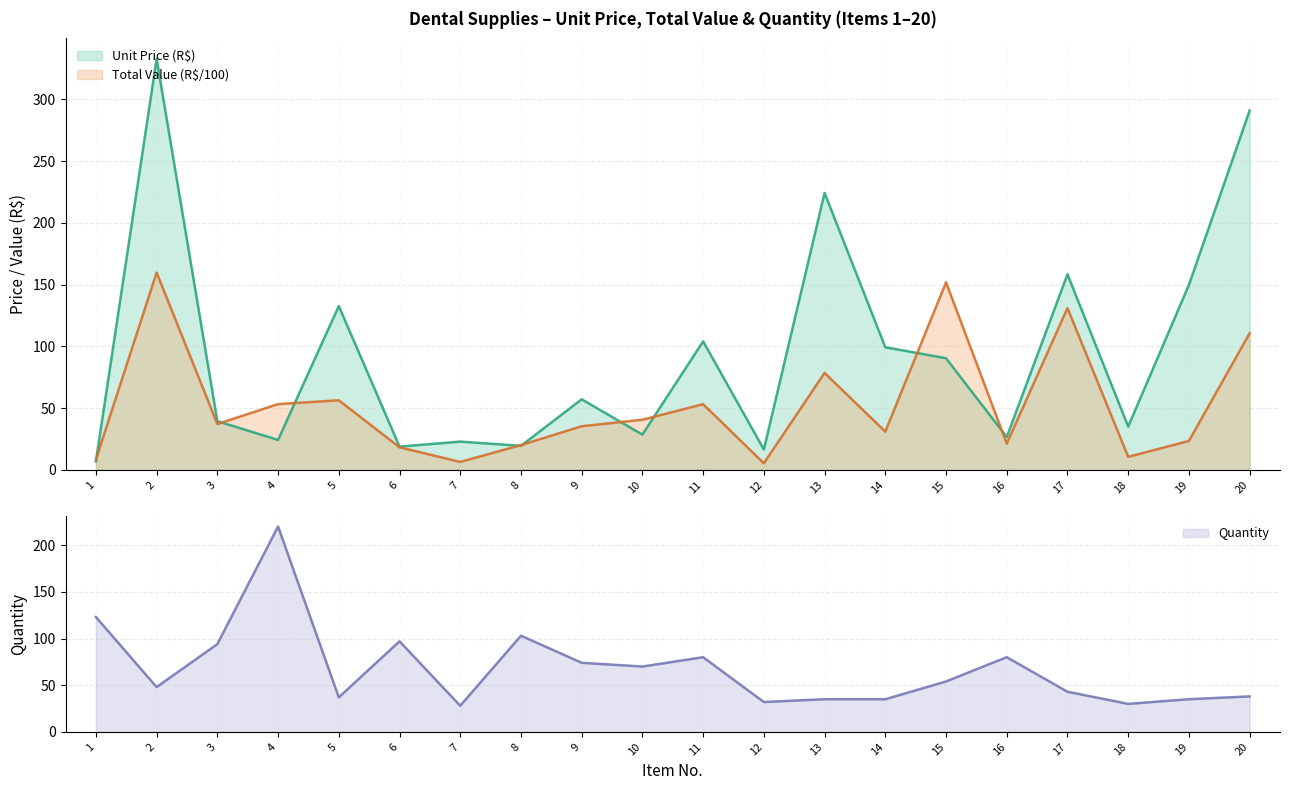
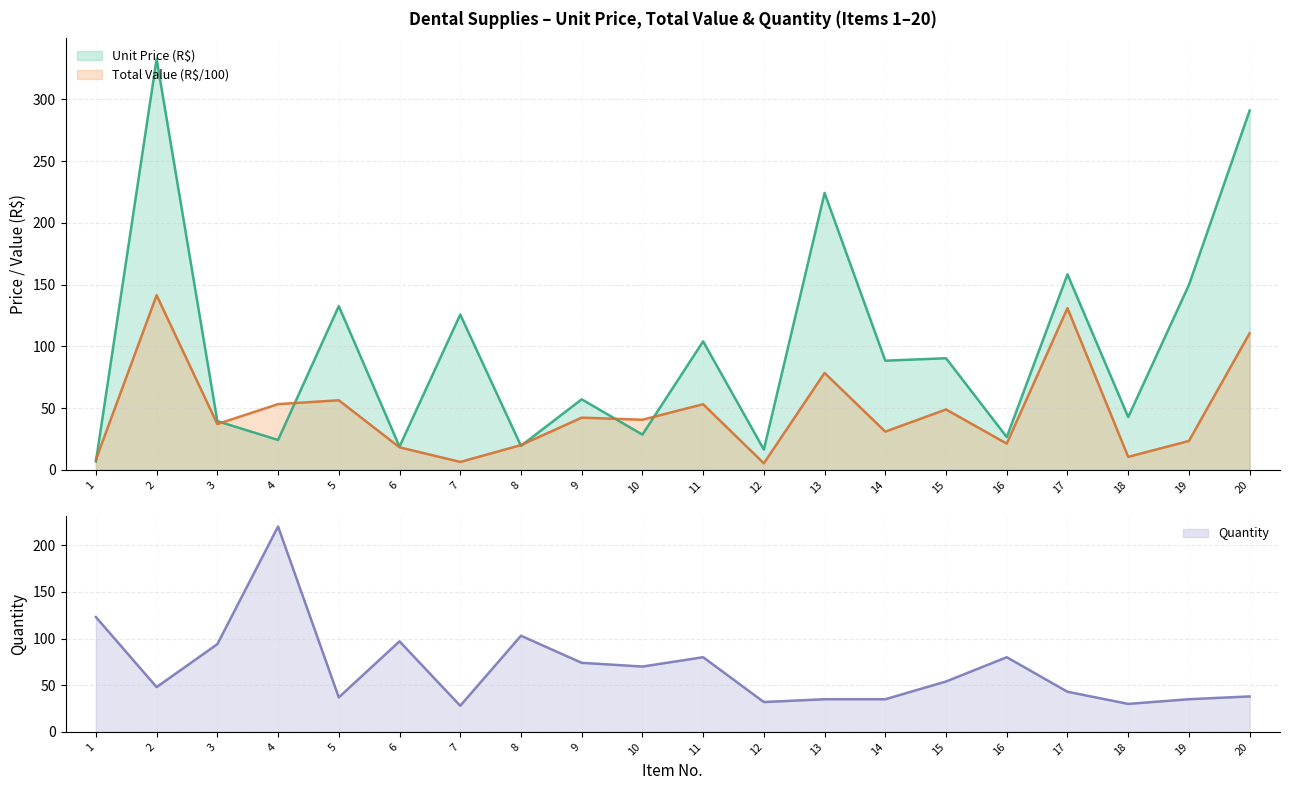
Dental Supplies – Unit Price, Total Value & Quantity (Items 1–20), Total Value (R$/100), 2: 160 -> 141
Dental Supplies – Unit Price, Total Value & Quantity (Items 1–20), Unit Price (R$), 7: 23 -> 126
Dental Supplies – Unit Price, Total Value & Quantity (Items 1–20), Total Value (R$/100), 9: 35 -> 42
Dental Supplies – Unit Price, Total Value & Quantity (Items 1–20), Unit Price (R$), 14: 99 -> 88
Dental Supplies – Unit Price, Total Value & Quantity (Items 1–20), Total Value (R$/100), 15: 152 -> 49
Dental Supplies – Unit Price, Total Value & Quantity (Items 1–20), Unit Price (R$), 18: 35 -> 43
